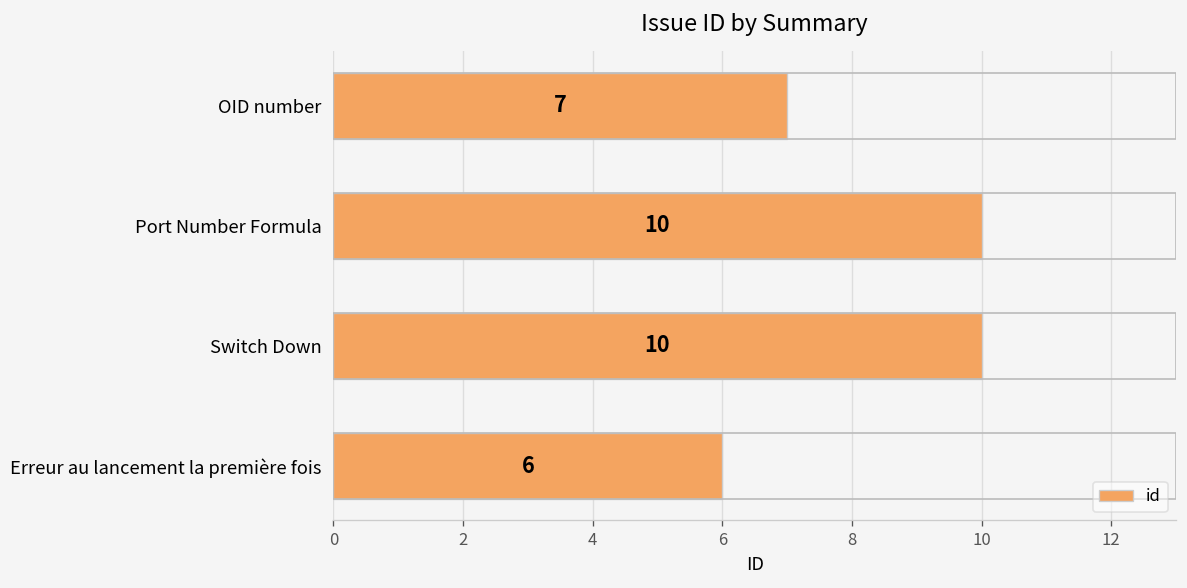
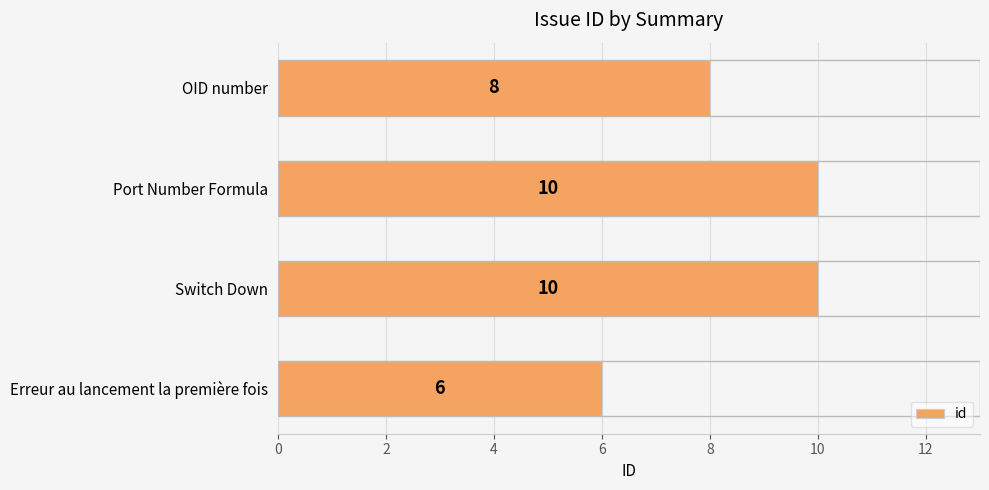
OID number: 7 -> 8
